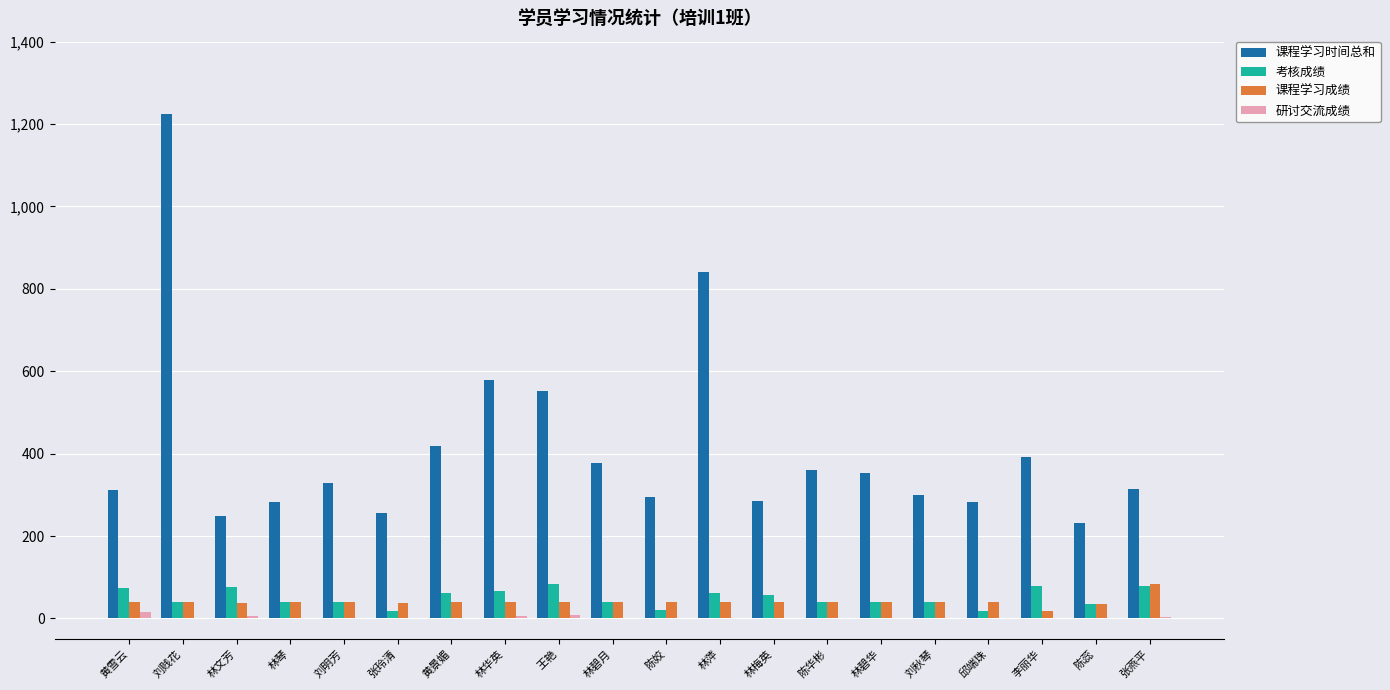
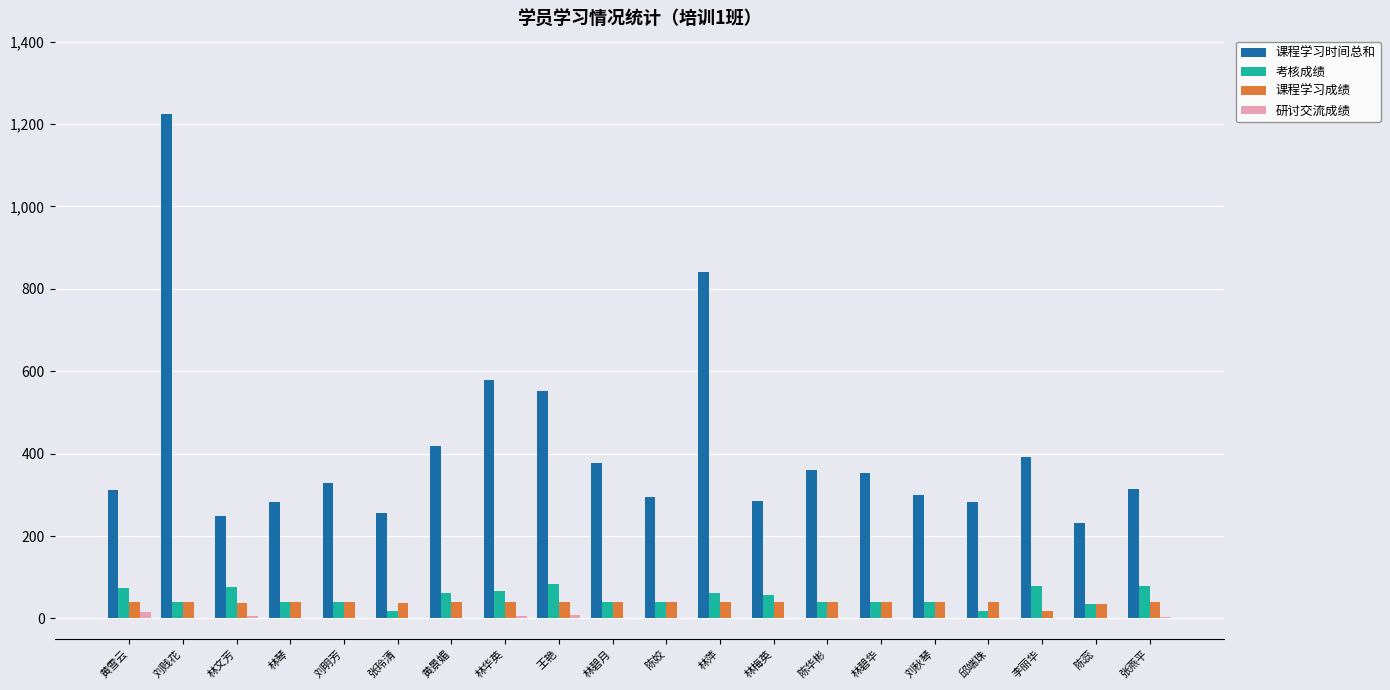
考核成绩, 陈姣: 20 -> 40
课程学习成绩, 张燕平: 80 -> 40
